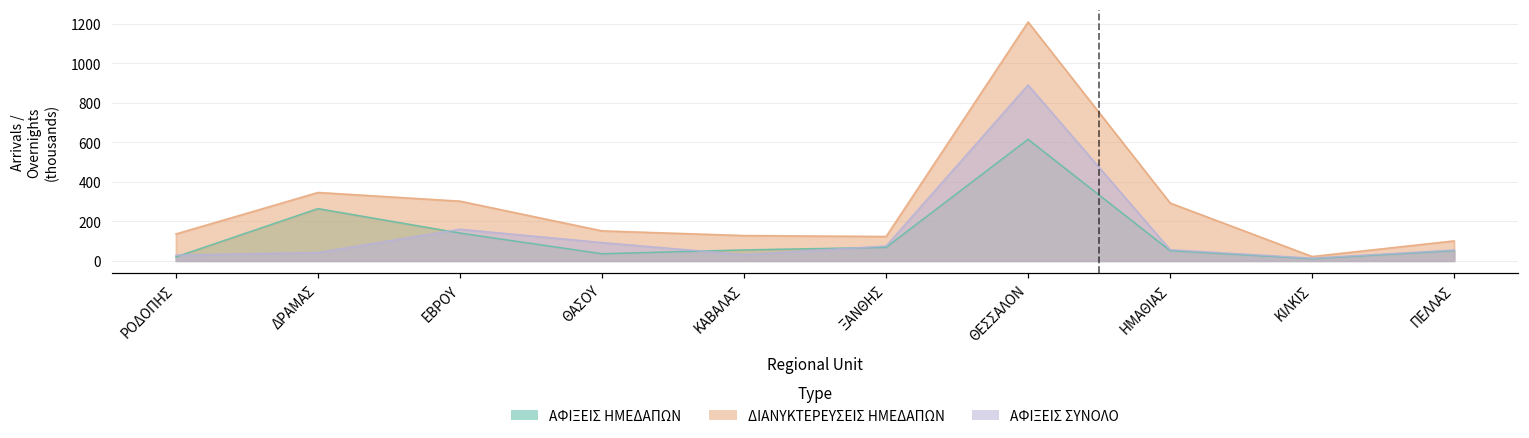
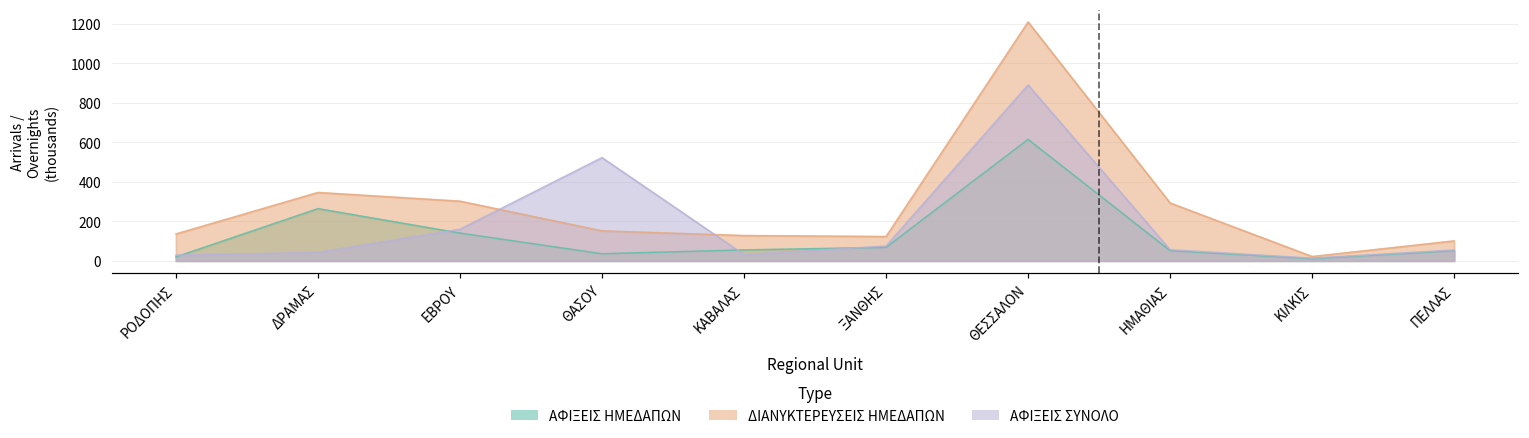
ΑΦΙΞΕΙΣ ΣΥΝΟΛΟ, ΘΑΣΟΥ: 90 -> 520
